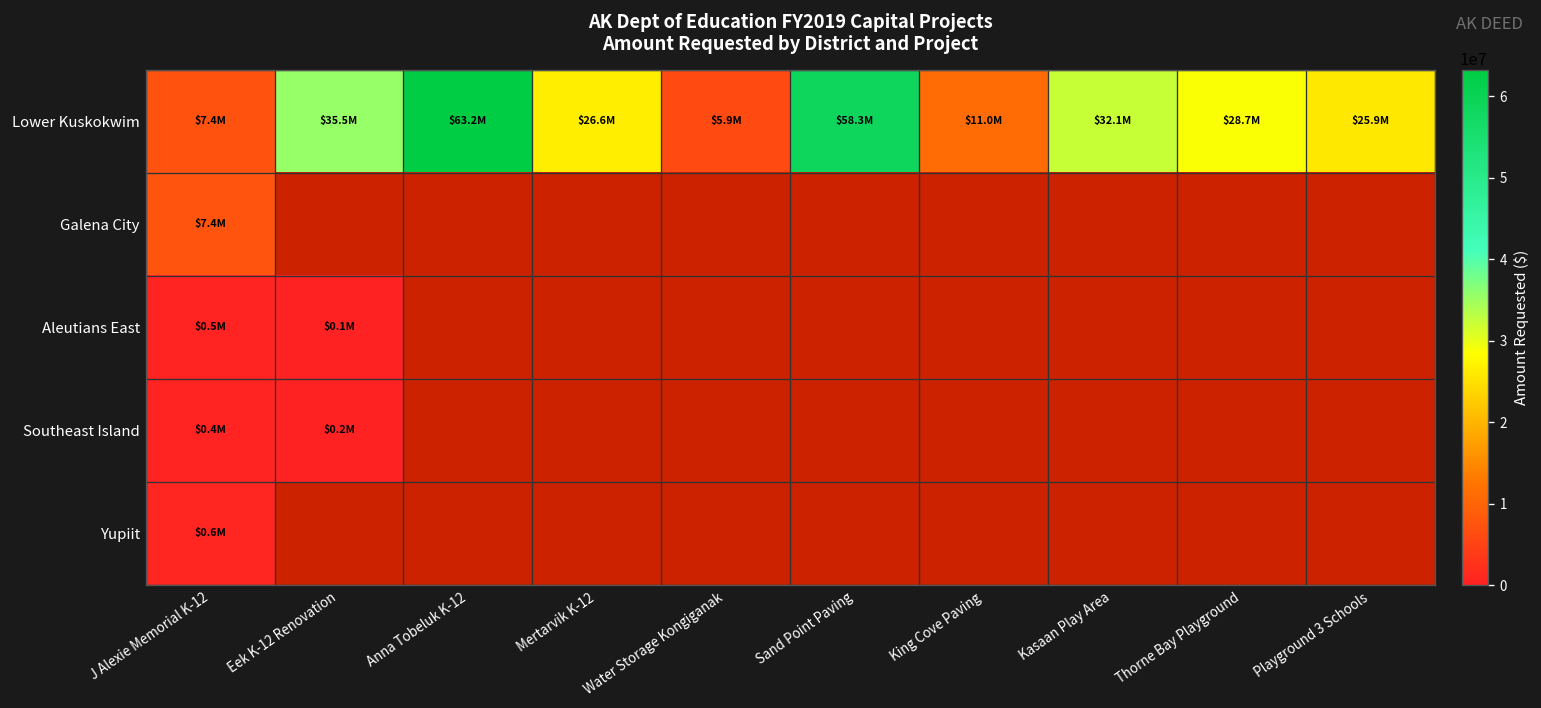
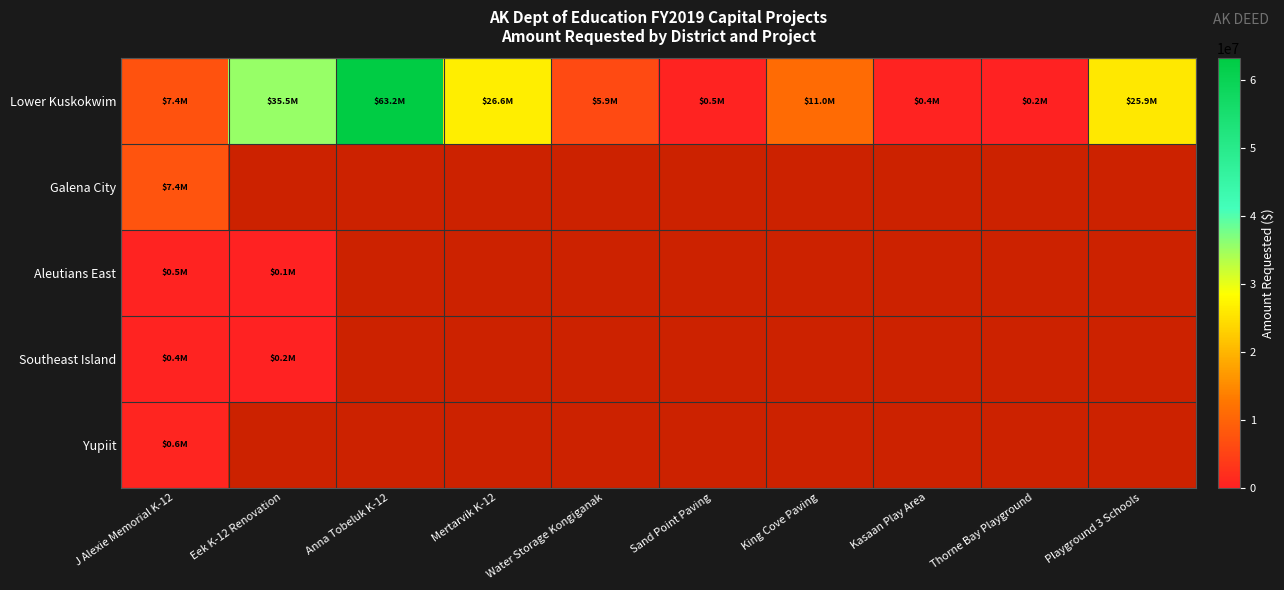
Lower Kuskokwim, Sand Point Paving: $58.3M -> $0.5M
Lower Kuskokwim, Kasaan Play Area: $32.1M -> $0.4M
Lower Kuskokwim, Thorne Bay Playground: $28.7M -> $0.2M
